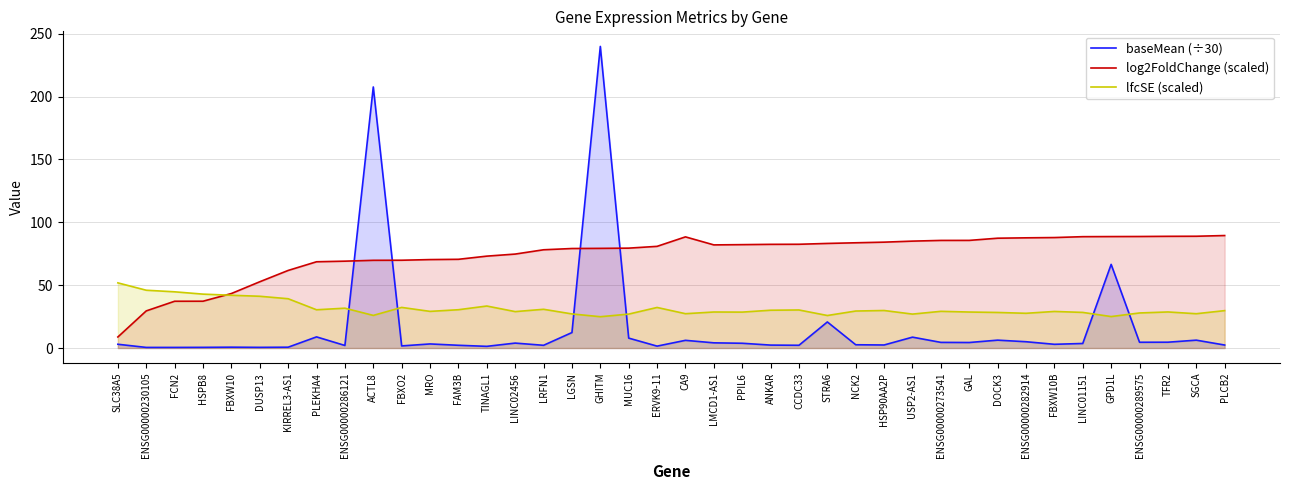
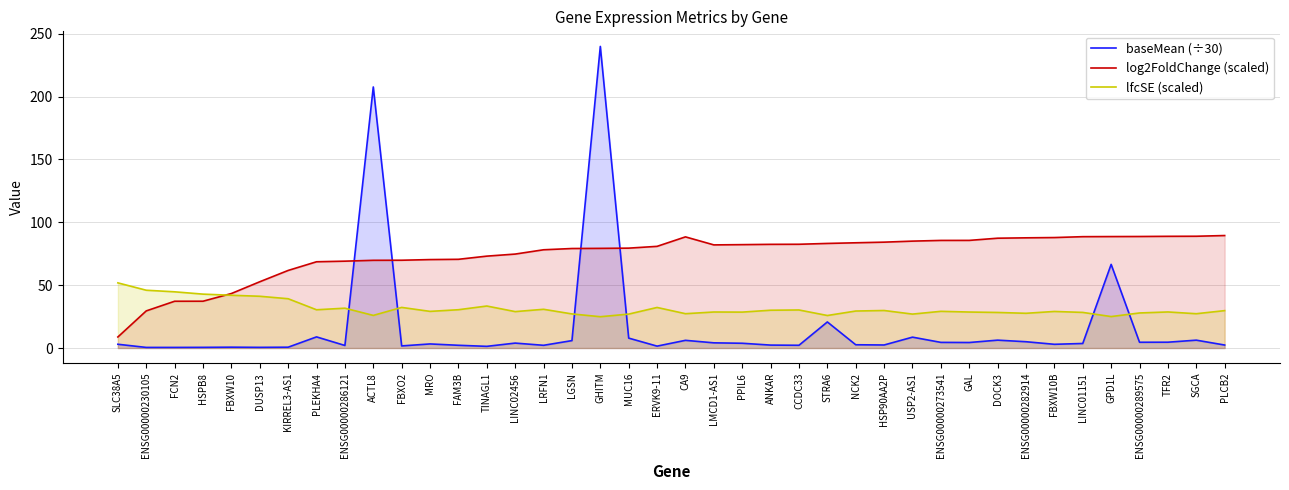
baseMean (÷30), LGSN: 12 -> 6
